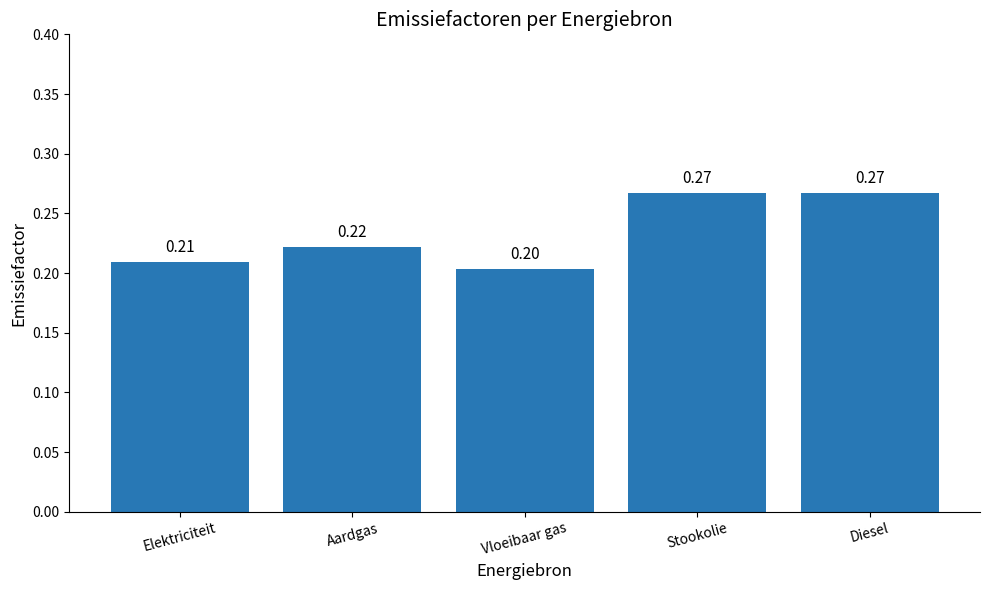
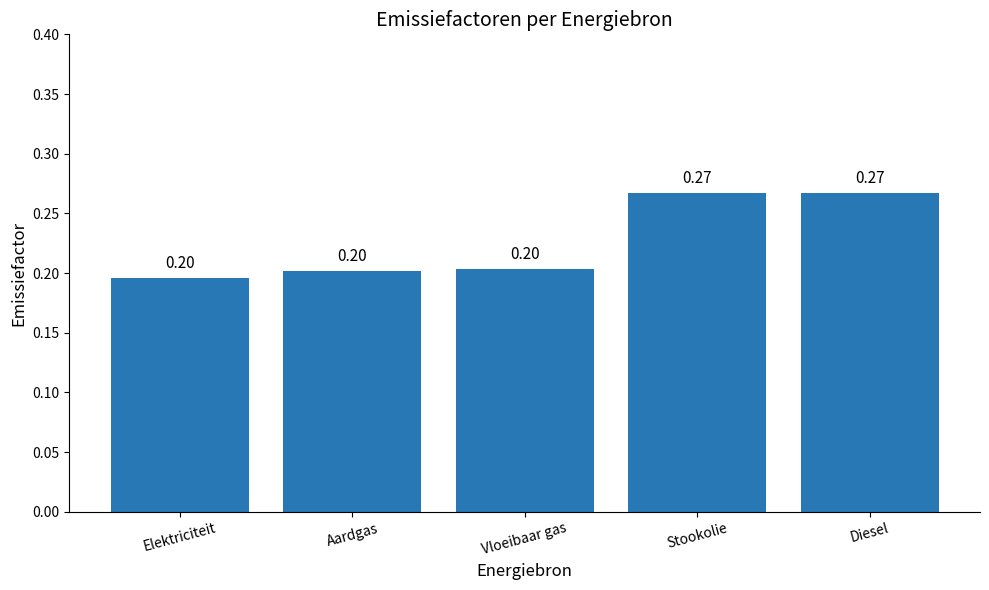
Elektriciteit: 0.21 -> 0.20
Aardgas: 0.22 -> 0.20
